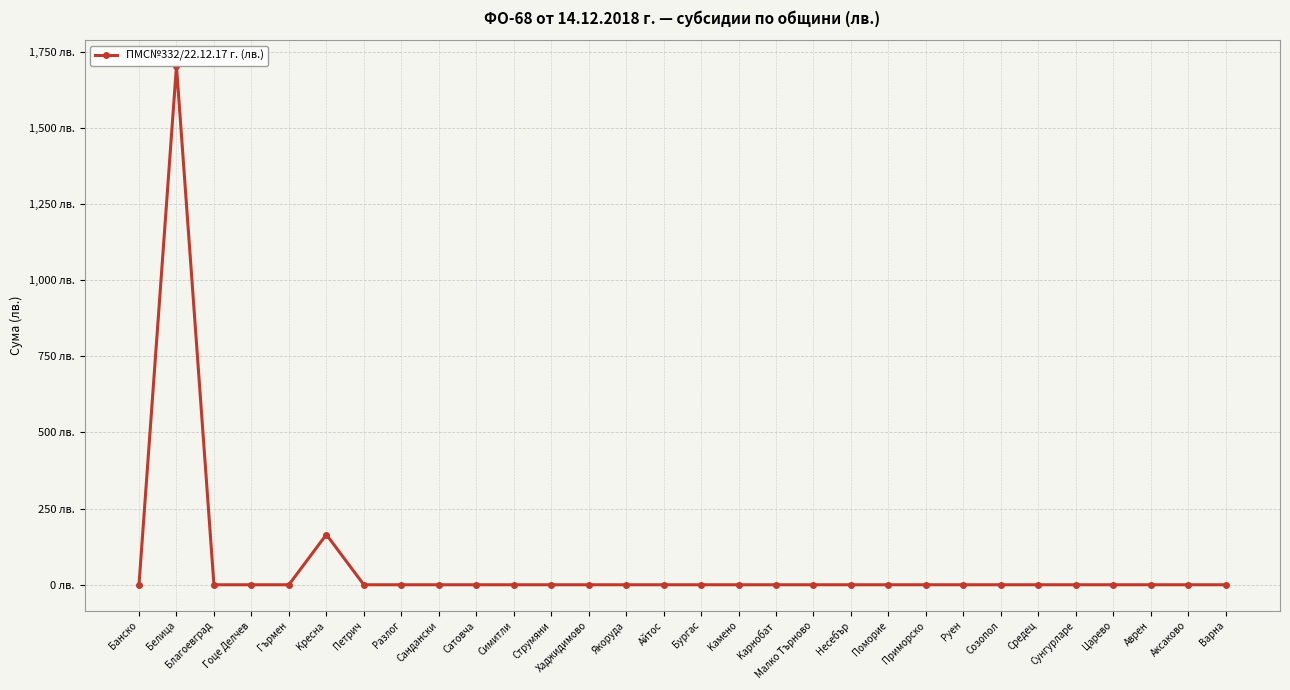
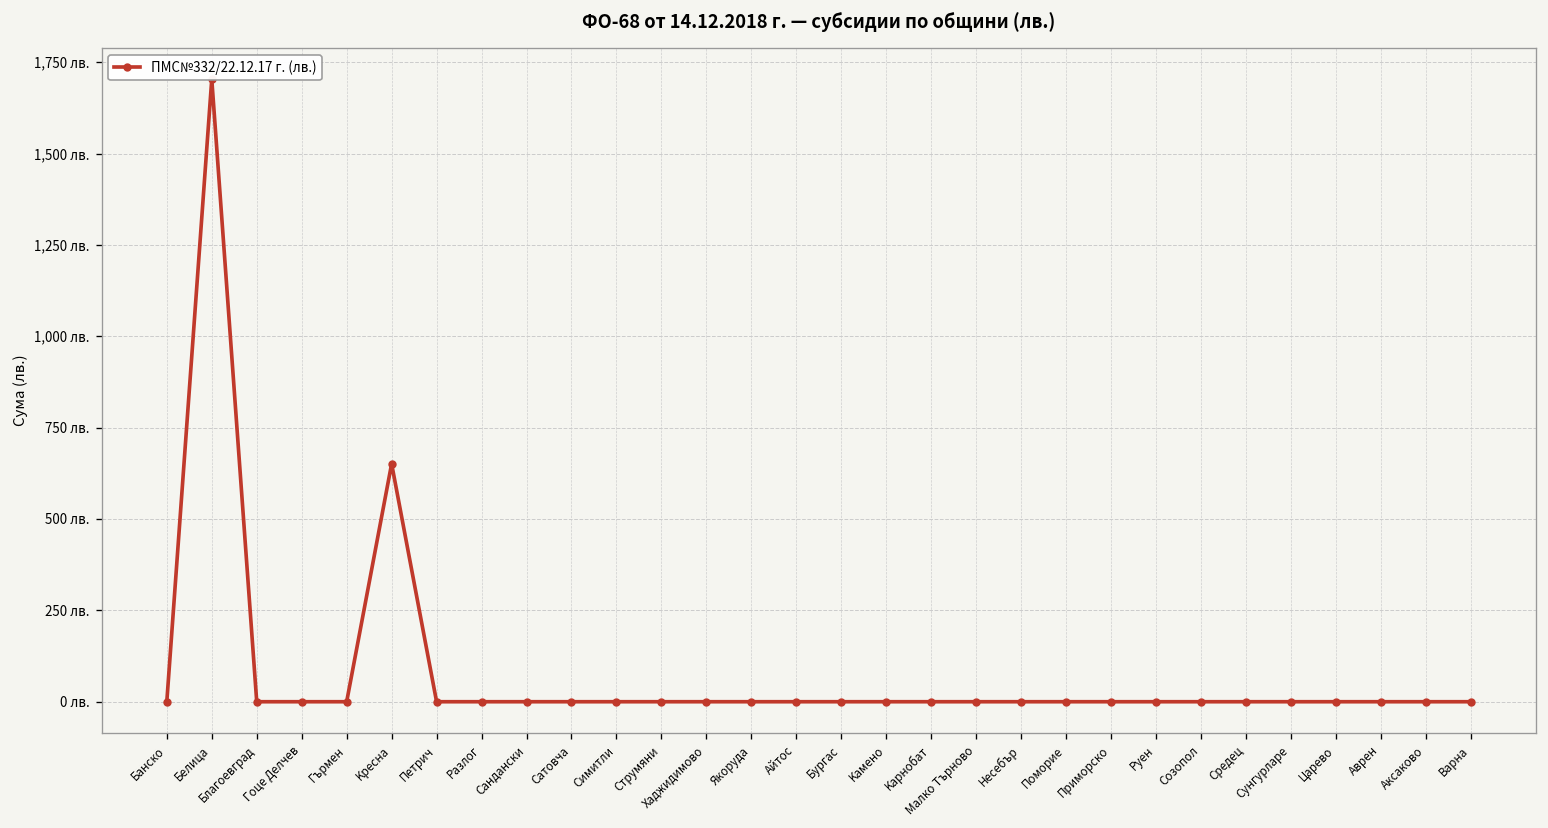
Kресна: 170 лв. -> 650 лв.
